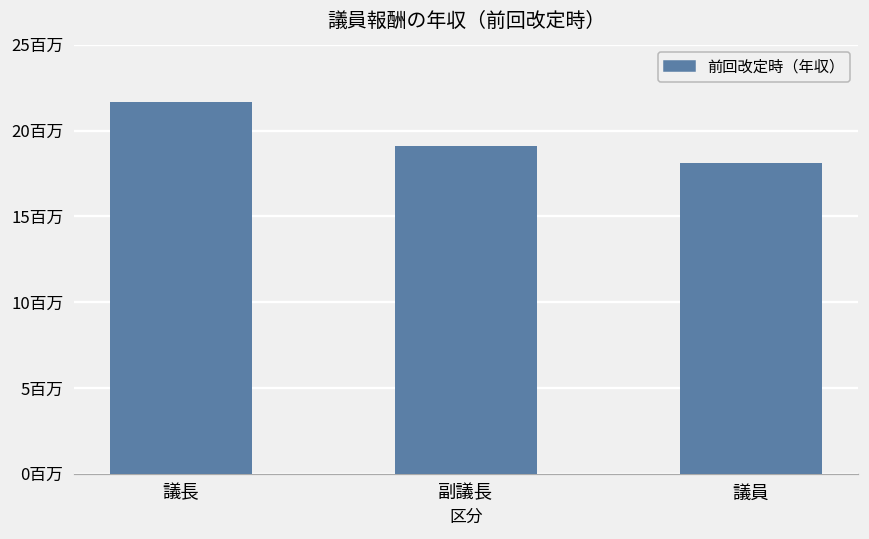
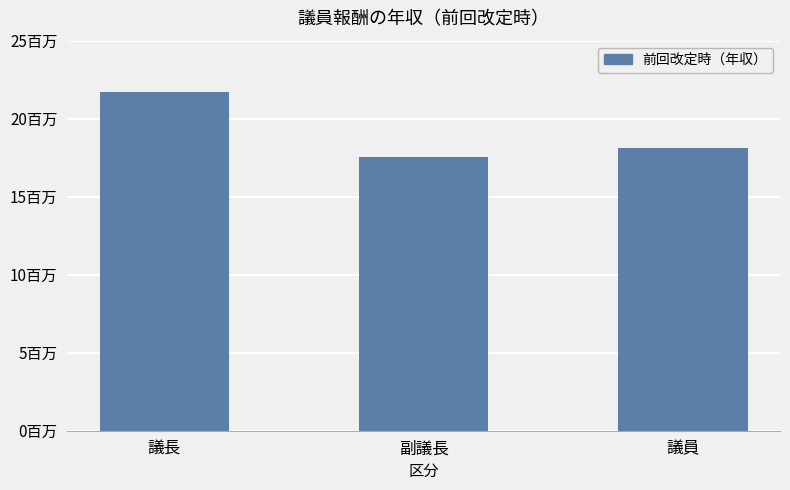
副議長: 19.1百万 -> 17.5百万
